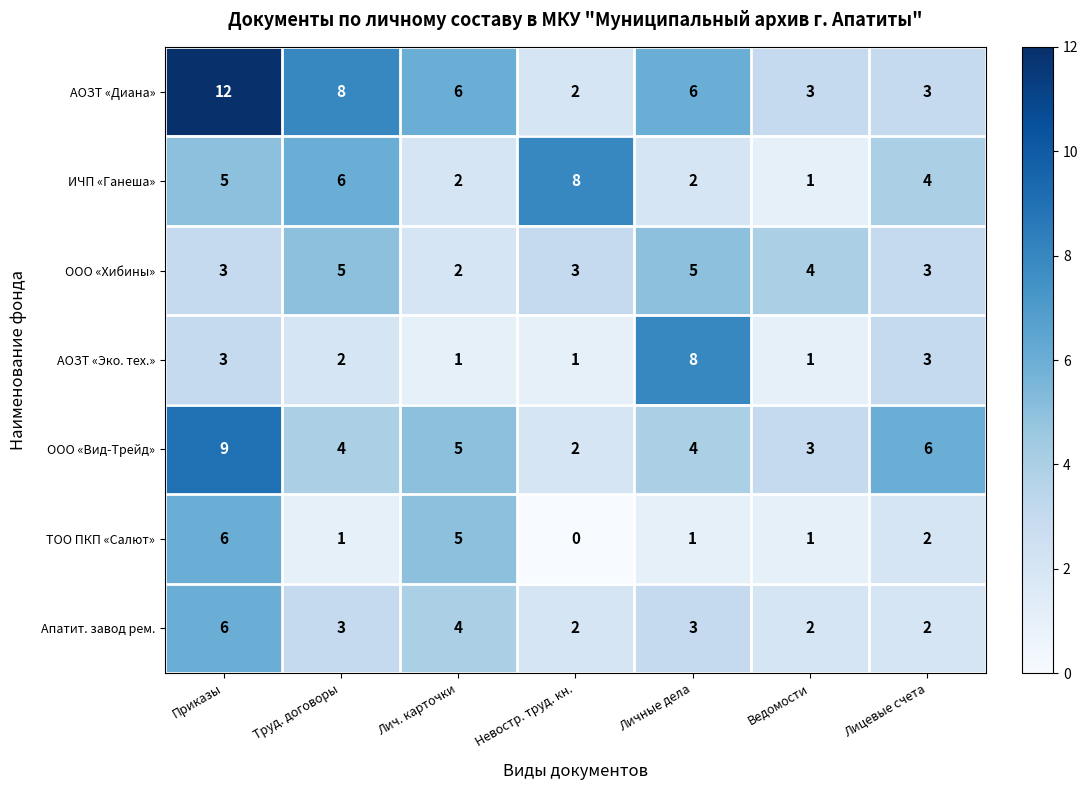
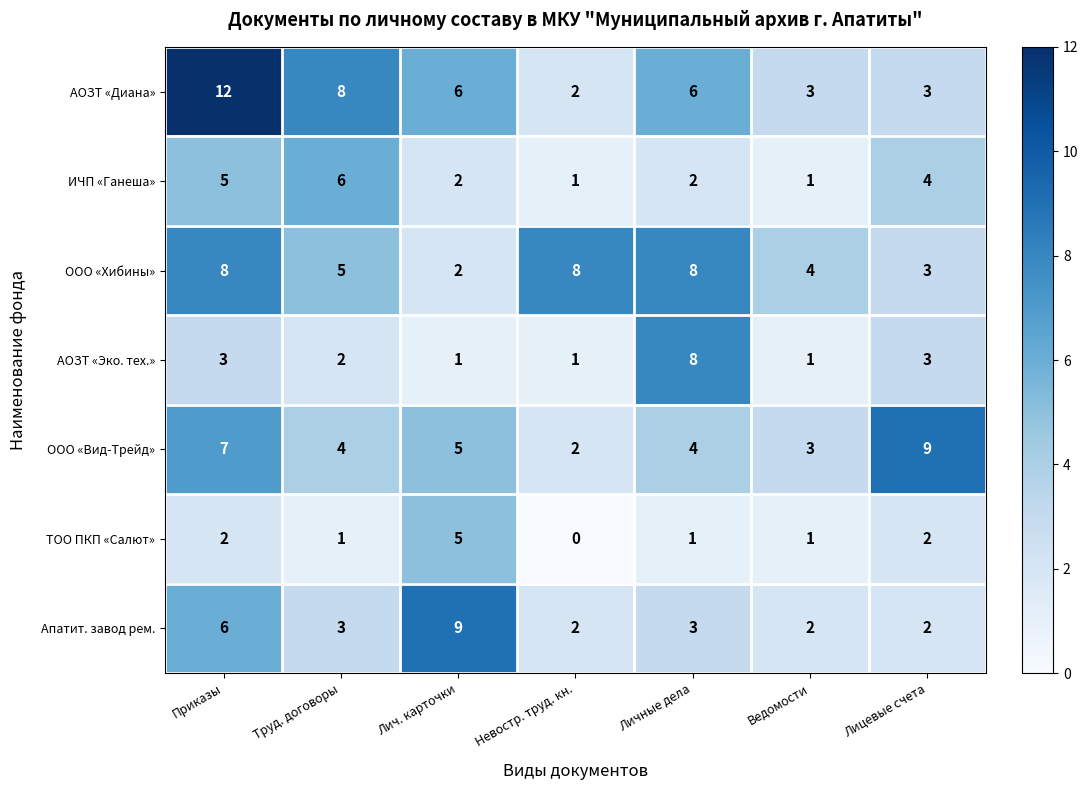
ИЧП «Ганеша», Невостр. труд. кн.: 8 -> 1
ООО «Хибины», Приказы: 3 -> 8
ООО «Хибины», Невостр. труд. кн.: 3 -> 8
ООО «Хибины», Личные дела: 5 -> 8
ООО «Вид-Трейд», Приказы: 9 -> 7
ООО «Вид-Трейд», Лицевые счета: 6 -> 9
ТОО ПКП «Салют», Приказы: 6 -> 2
Апатит. завод рем., Лич. карточки: 4 -> 9
